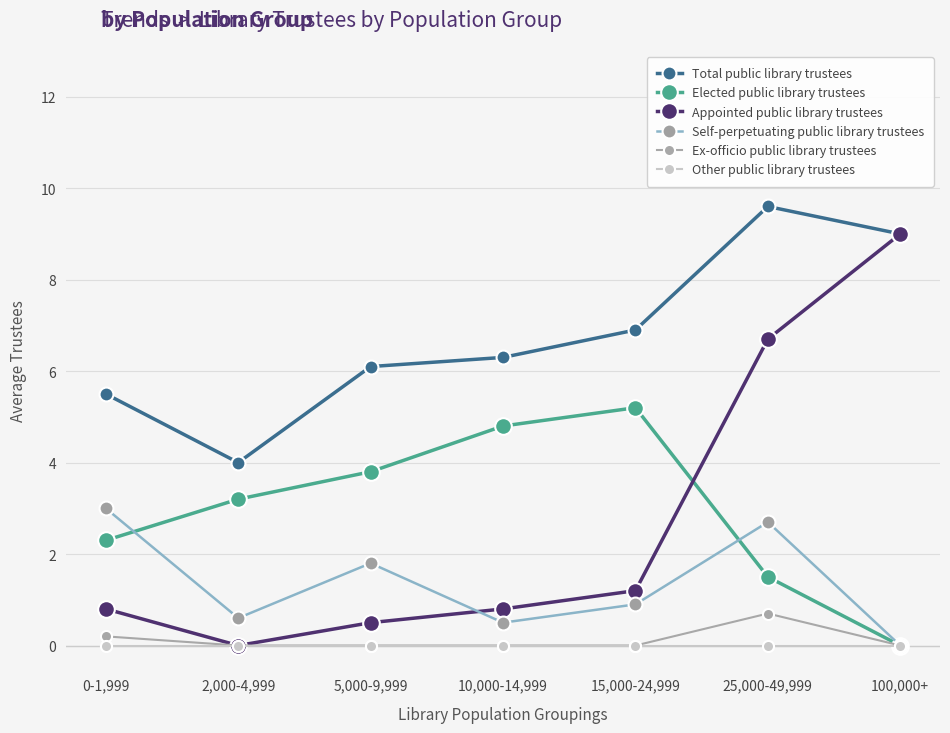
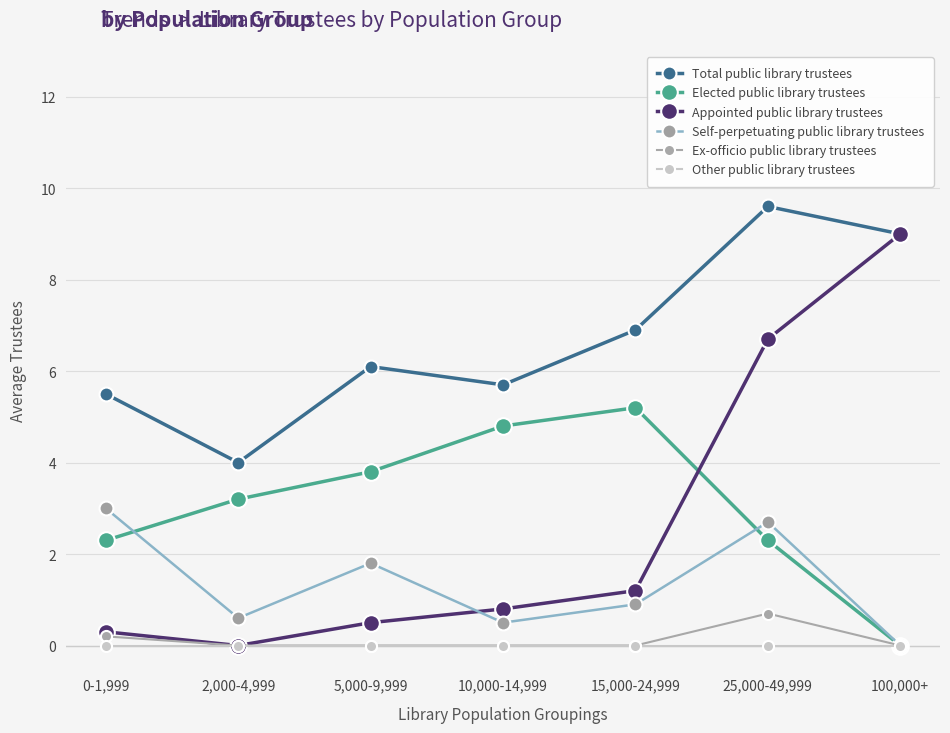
Appointed public library trustees, 0-1,999: 0.8 -> 0.3
Total public library trustees, 10,000-14,999: 6.3 -> 5.7
Elected public library trustees, 25,000-49,999: 1.5 -> 2.3
